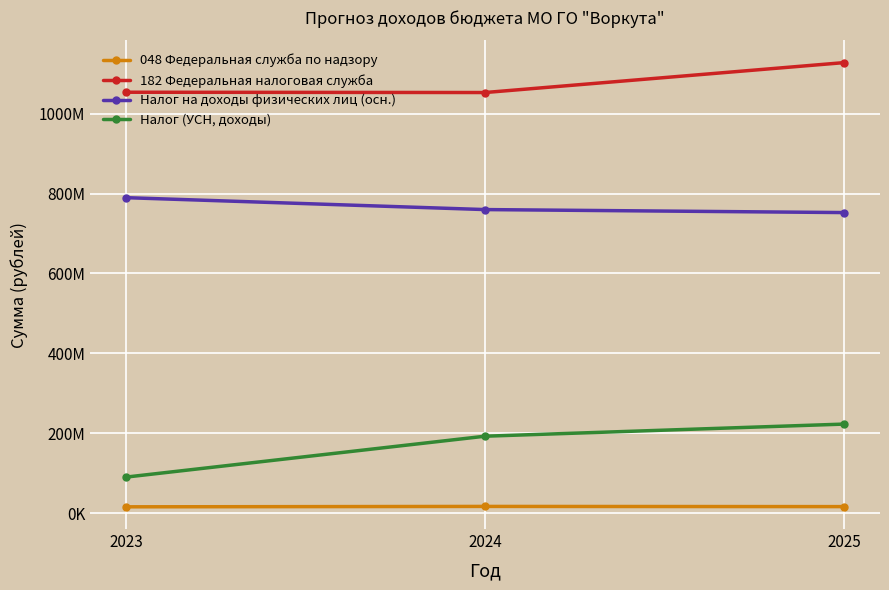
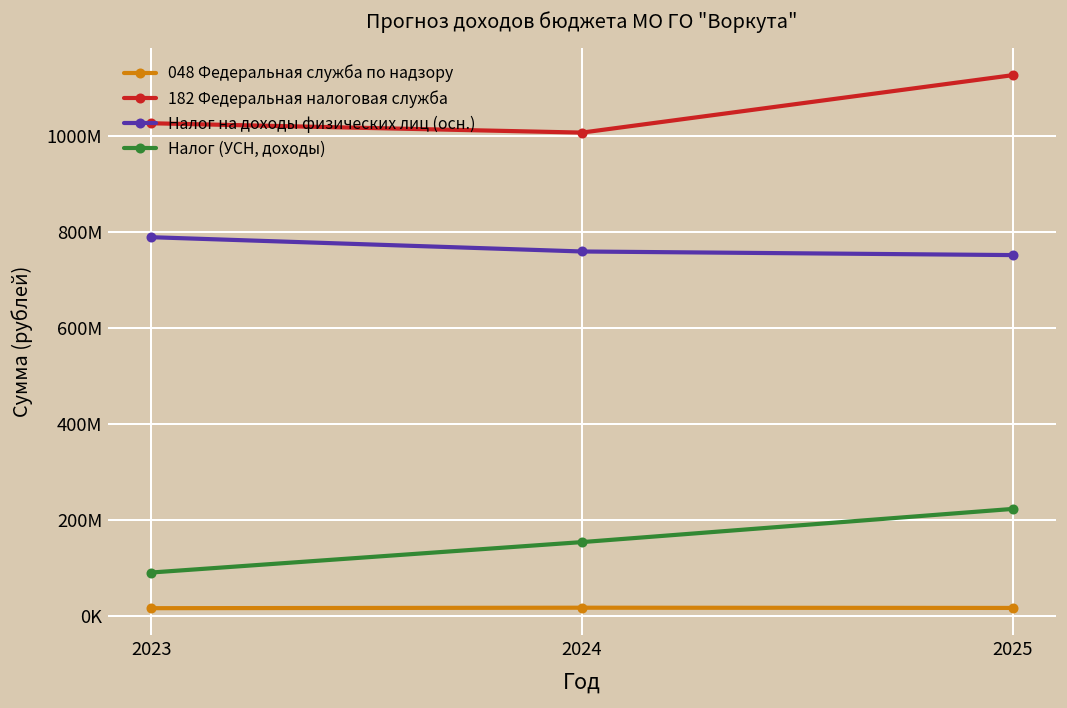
182 Федеральная налоговая служба, 2023: 1050000000 -> 1030000000
182 Федеральная налоговая служба, 2024: 1050000000 -> 1010000000
Налог (УСН, доходы), 2024: 190000000 -> 150000000
